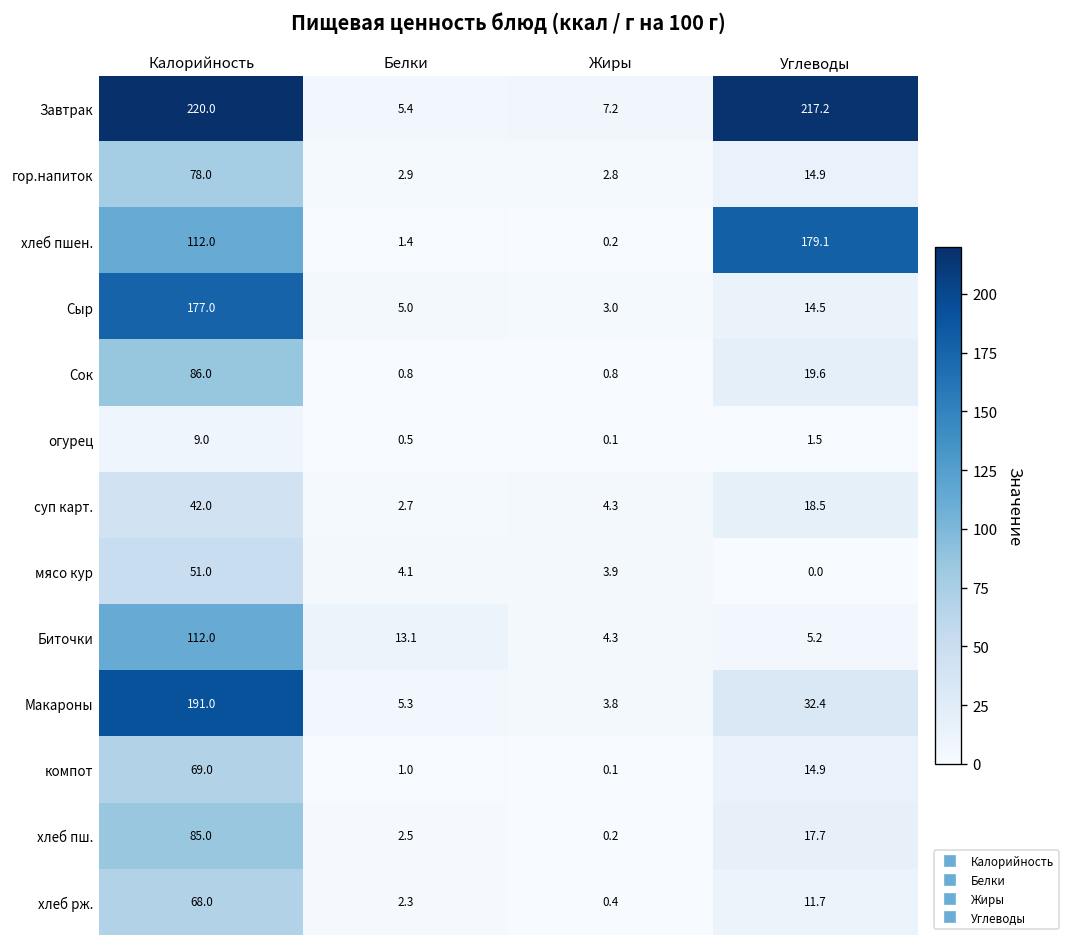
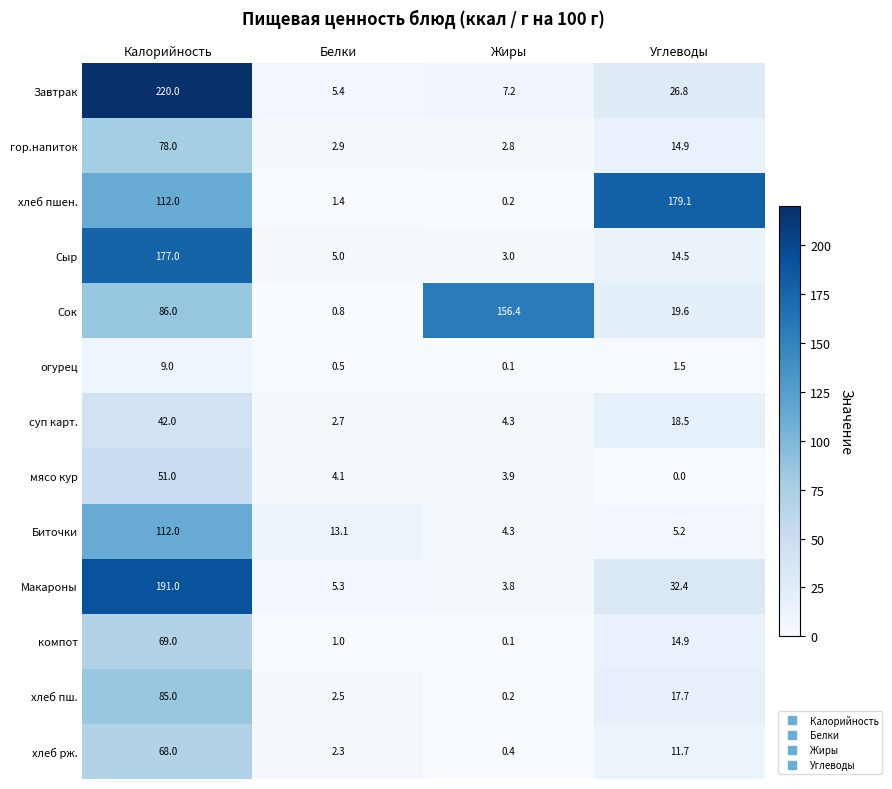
Завтрак, Углеводы: 217.2 -> 26.8
Сок, Жиры: 0.8 -> 156.4
